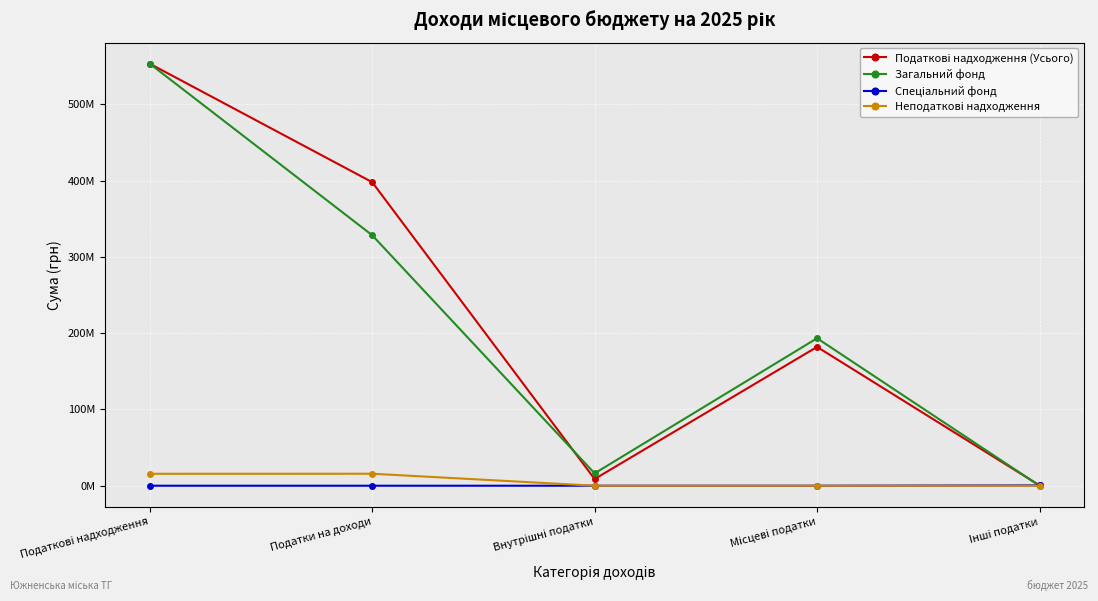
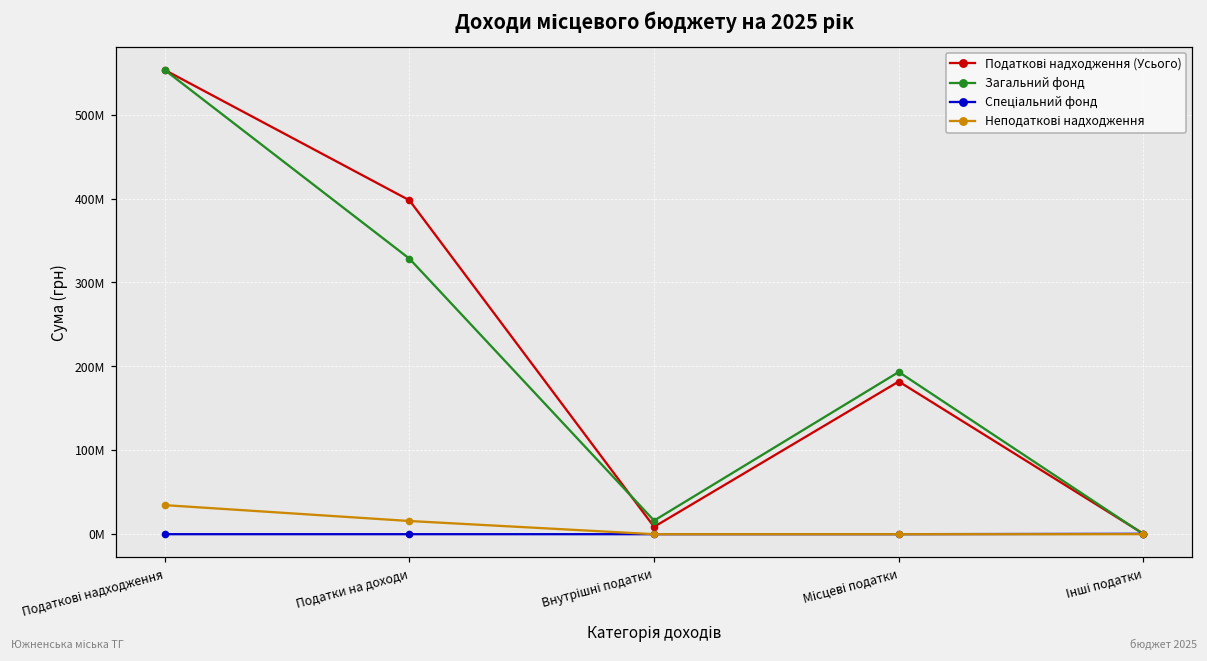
Неподаткові надходження, Податкові надходження: 20000000 -> 30000000
